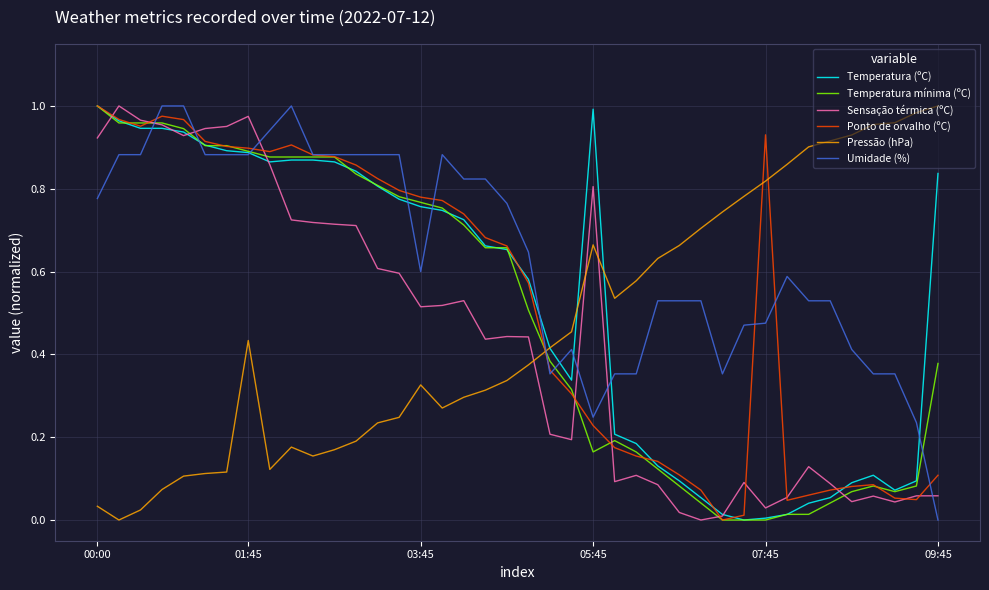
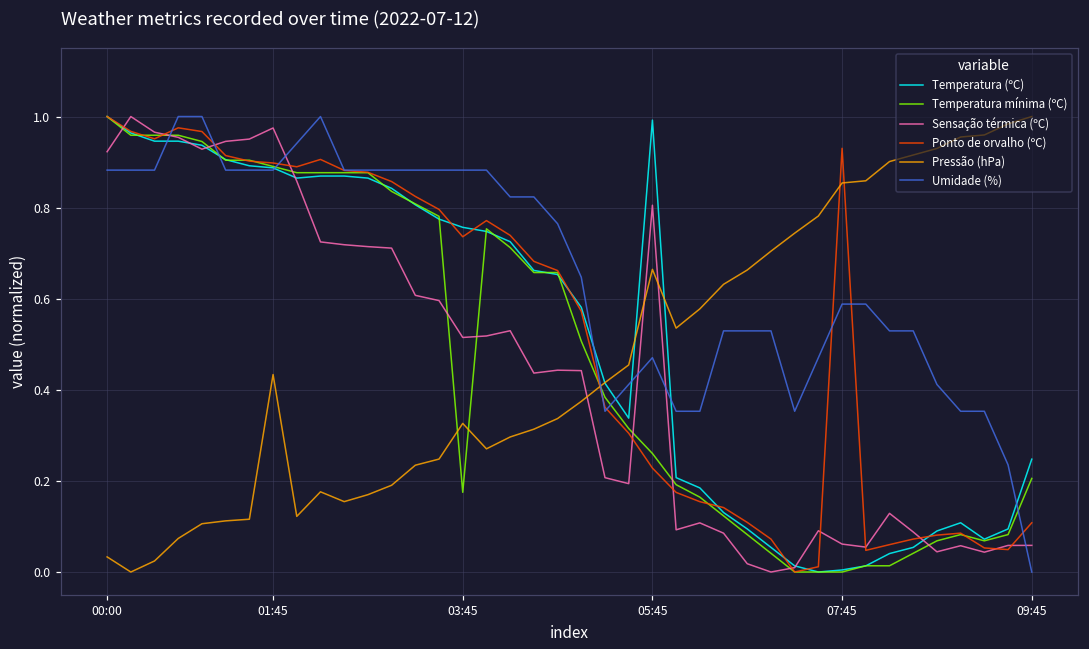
Umidade (%), 00:00: 0.78 -> 0.88
Temperatura mínima (ºC), 03:45: 0.77 -> 0.18
Ponto de orvalho (ºC), 03:45: 0.78 -> 0.74
Umidade (%), 03:45: 0.60 -> 0.88
Temperatura mínima (ºC), 05:45: 0.16 -> 0.26
Umidade (%), 05:45: 0.25 -> 0.47
Sensação térmica (ºC), 07:45: 0.03 -> 0.06
Pressão (hPa), 07:45: 0.82 -> 0.85
Umidade (%), 07:45: 0.48 -> 0.59
Temperatura (ºC), 09:45: 0.84 -> 0.25
Temperatura mínima (ºC), 09:45: 0.38 -> 0.21
